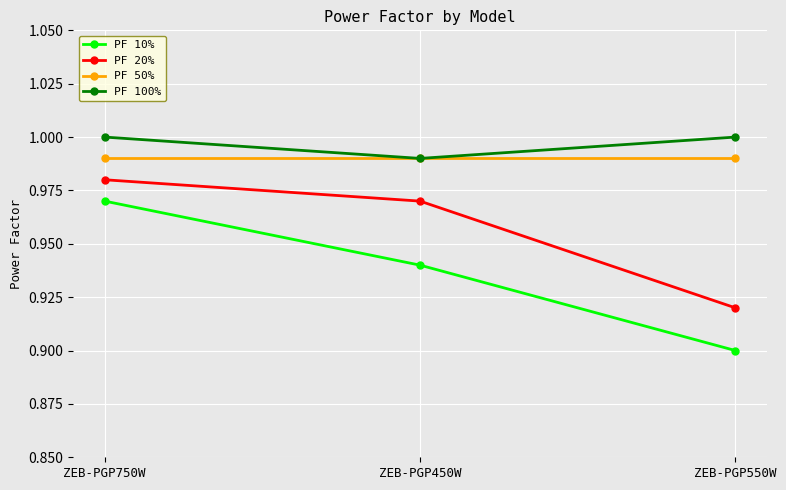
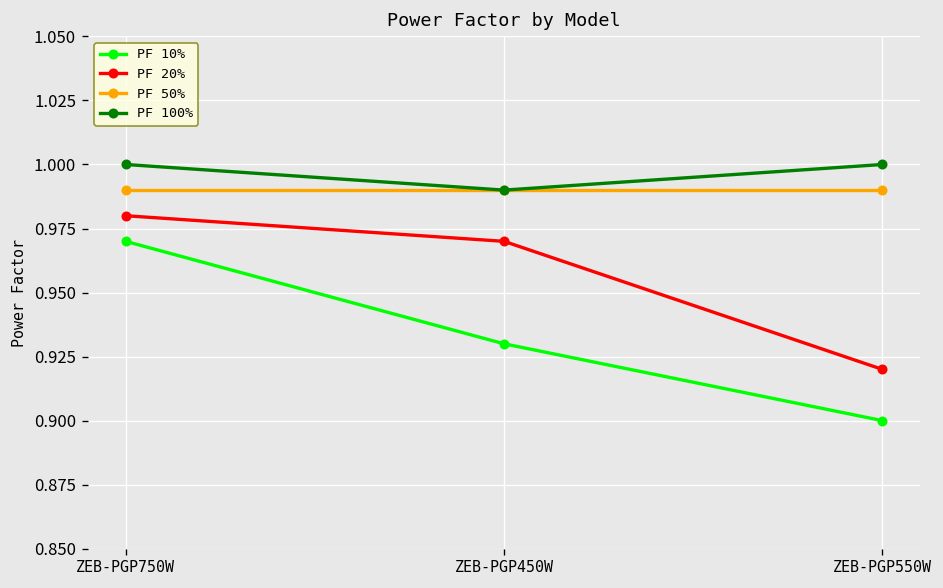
PF 10%, ZEB-PGP450W: 0.94 -> 0.93
